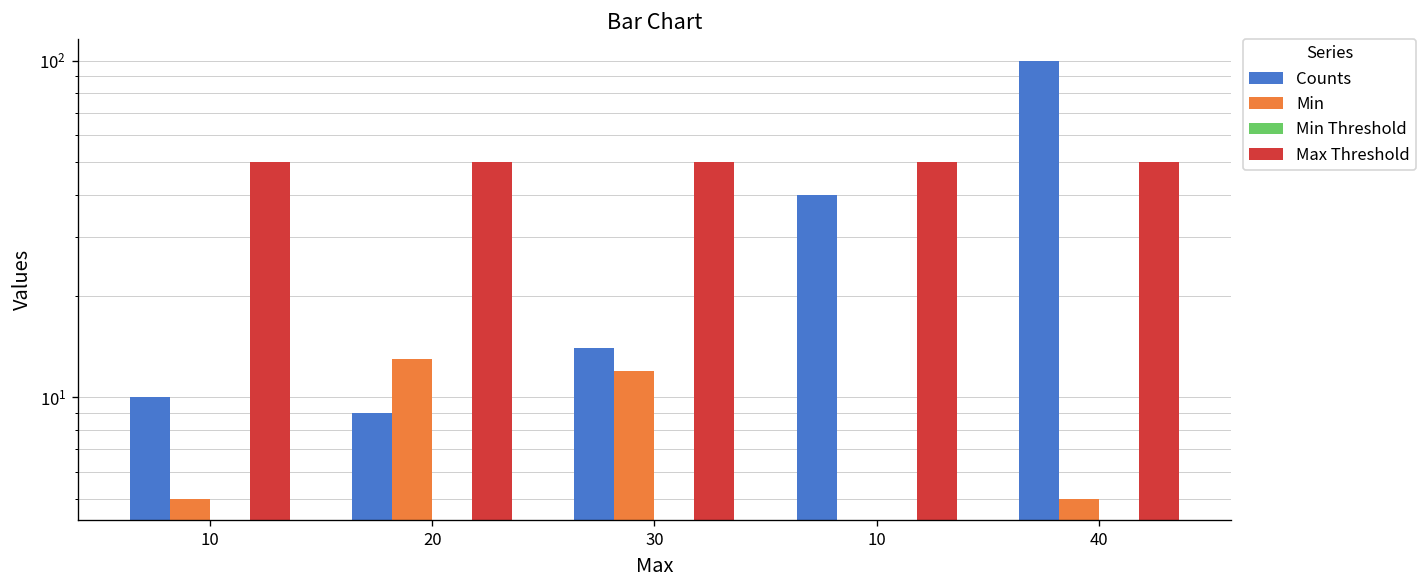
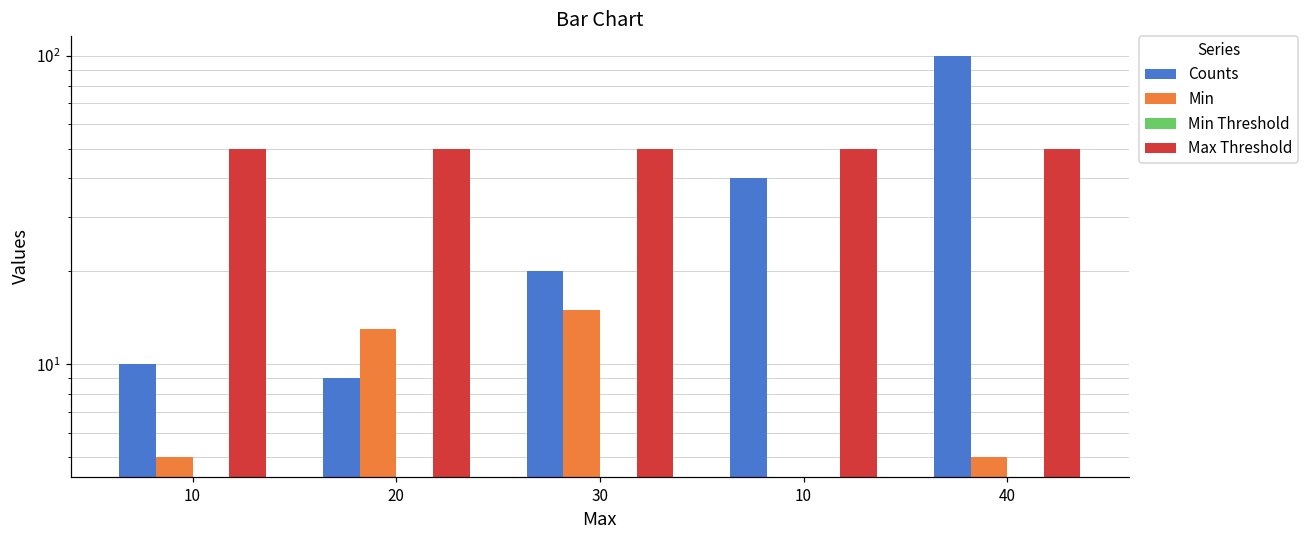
Counts, 30: 14 -> 20
Min, 30: 12 -> 15
